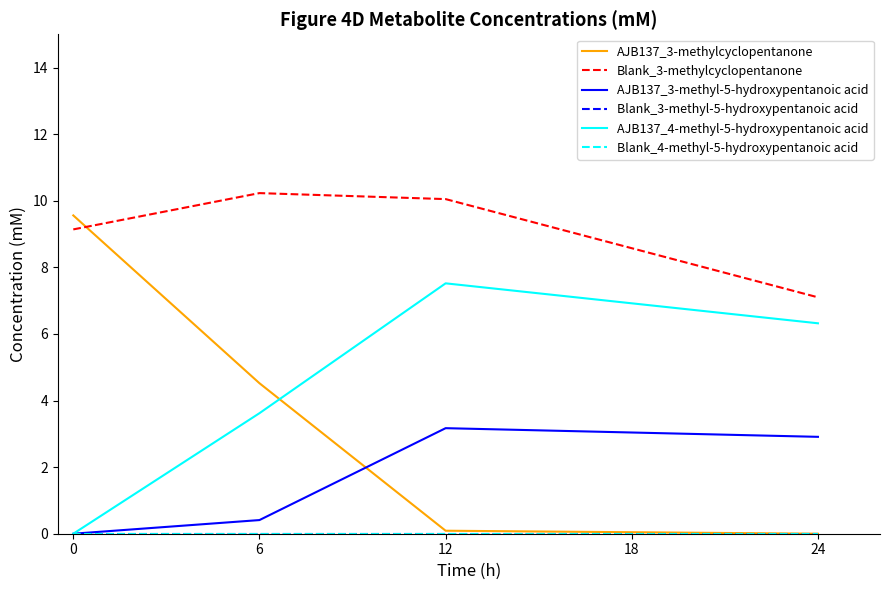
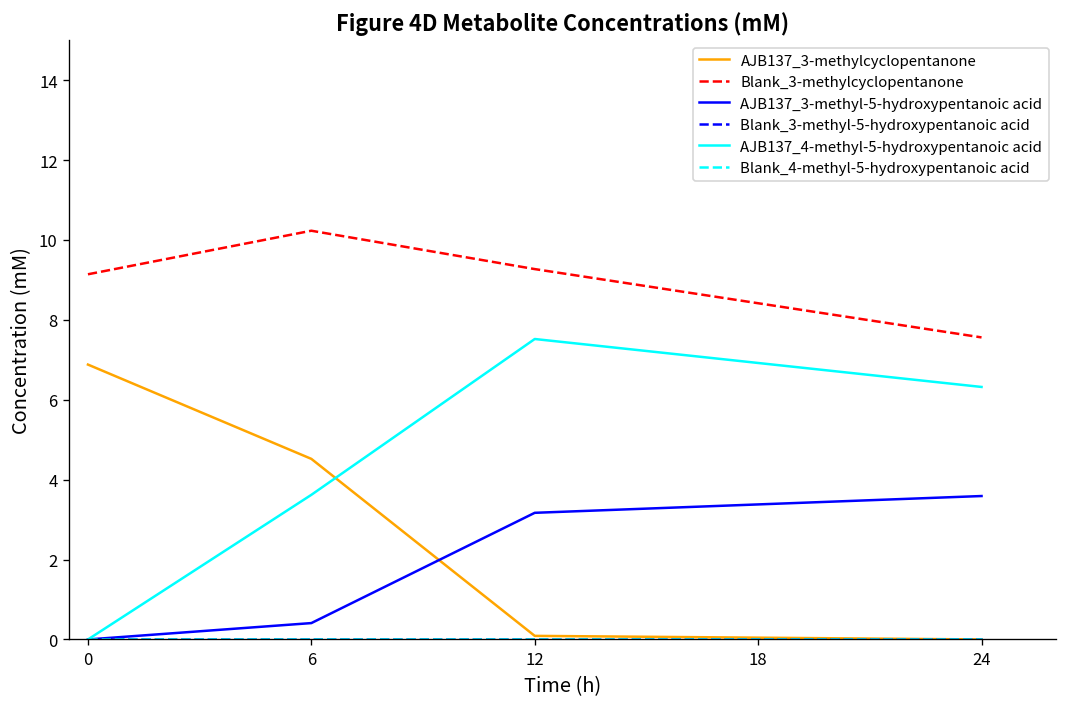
AJB137_3-methylcyclopentanone, 0: 9.6 -> 6.9
Blank_3-methylcyclopentanone, 12: 10.1 -> 9.3
Blank_3-methylcyclopentanone, 24: 7.1 -> 7.6
AJB137_3-methyl-5-hydroxypentanoic acid, 24: 2.9 -> 3.6
